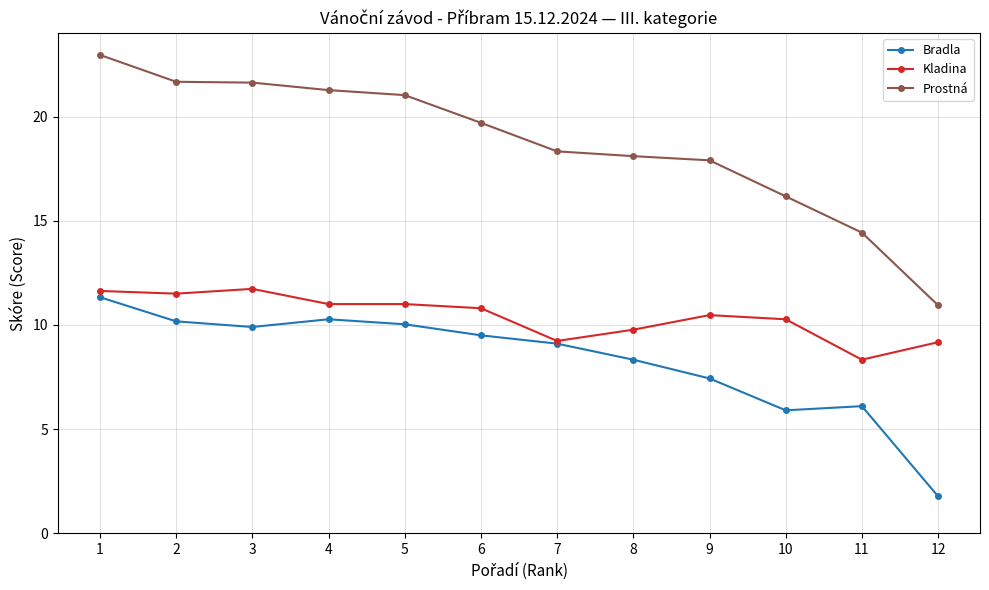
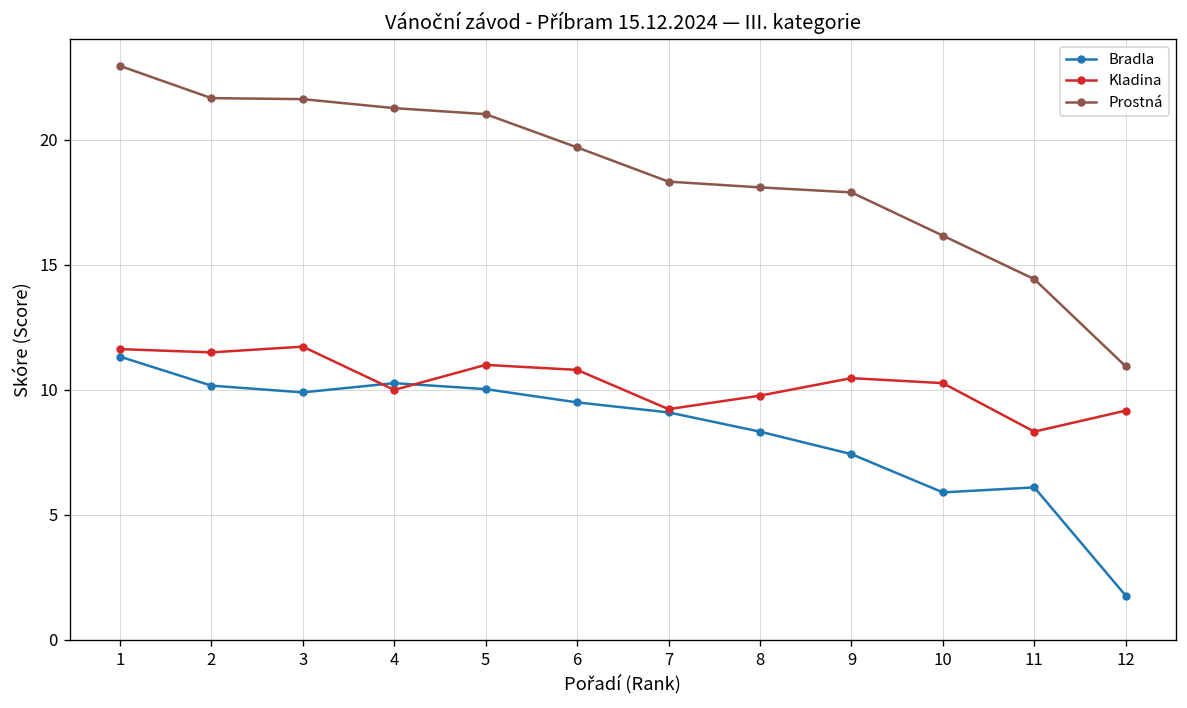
Kladina, 4: 11 -> 10
